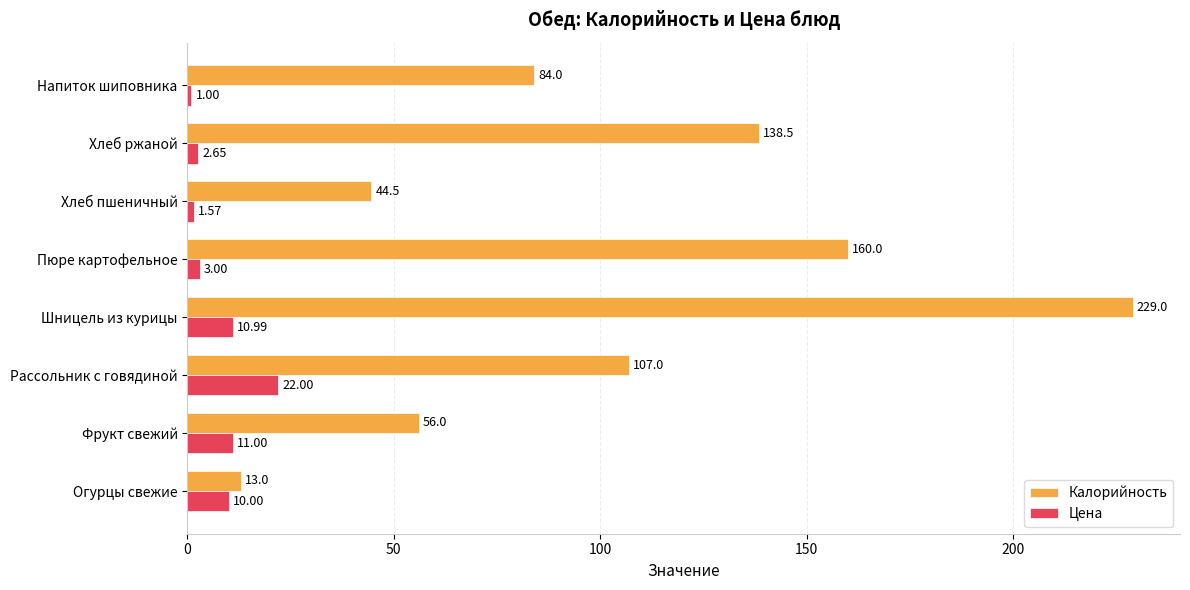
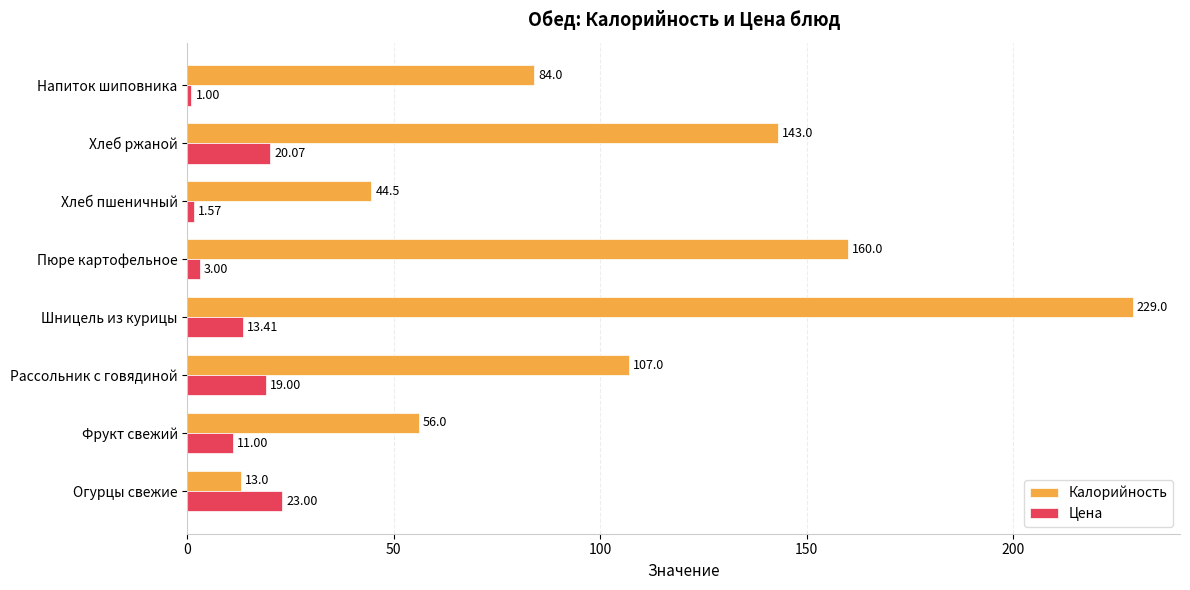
Калорийность, Хлеб ржаной: 138.5 -> 143.0
Цена, Хлеб ржаной: 2.65 -> 20.07
Цена, Шницель из курицы: 10.99 -> 13.41
Цена, Рассольник с говядиной: 22.00 -> 19.00
Цена, Огурцы свежие: 10.00 -> 23.00
